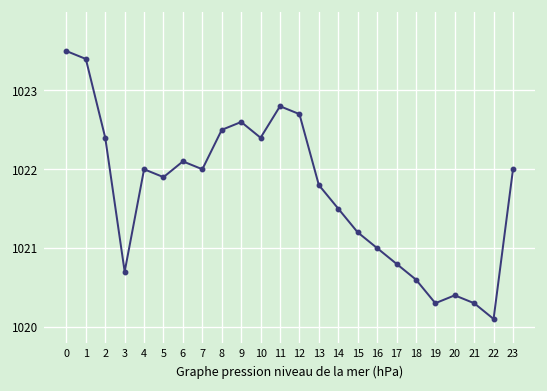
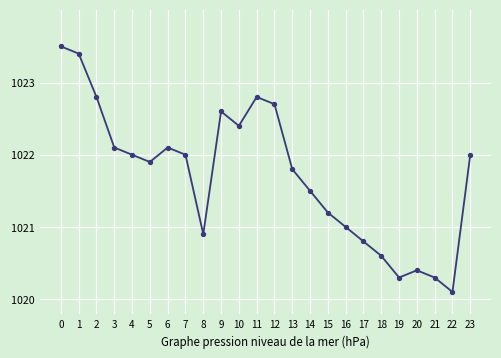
2: 1022.4 -> 1022.8
3: 1020.7 -> 1022.1
8: 1022.5 -> 1020.9
